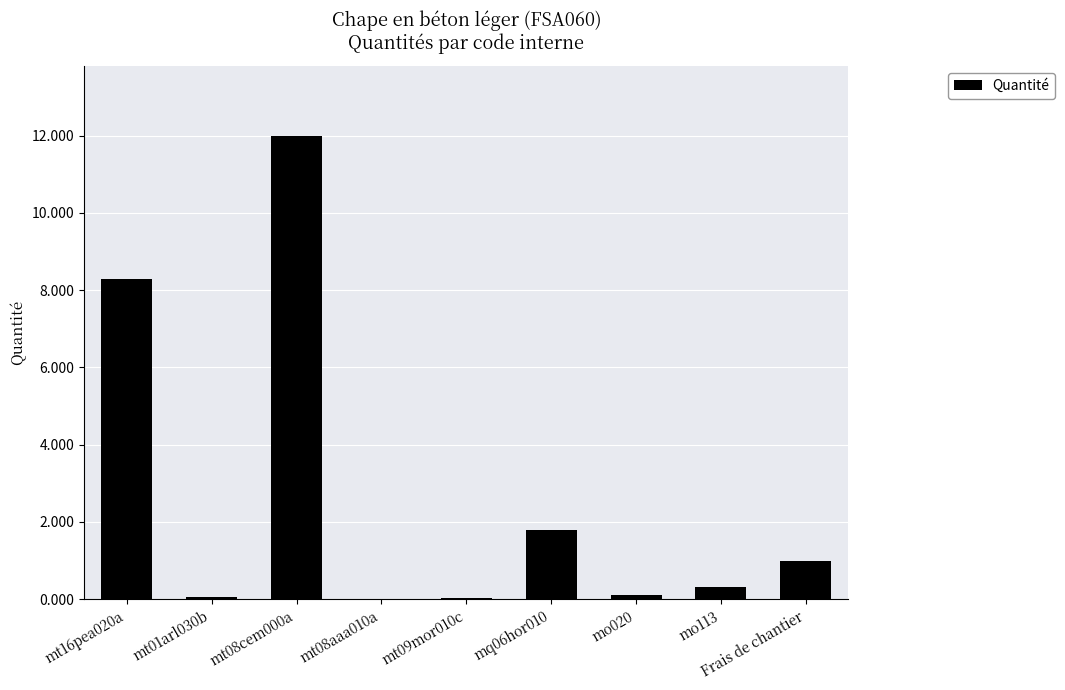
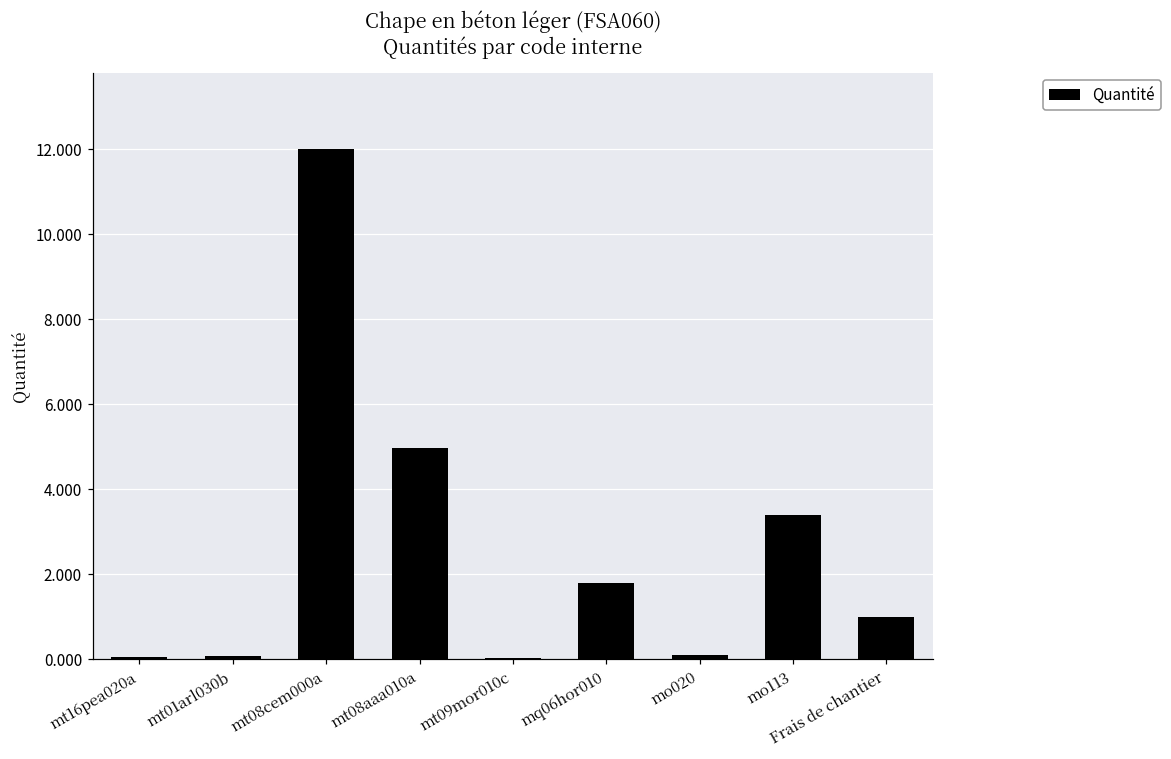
mt16pea020a: 8.3 -> 0.1
mt08aaa010a: 0.0 -> 5.0
mo113: 0.3 -> 3.4
